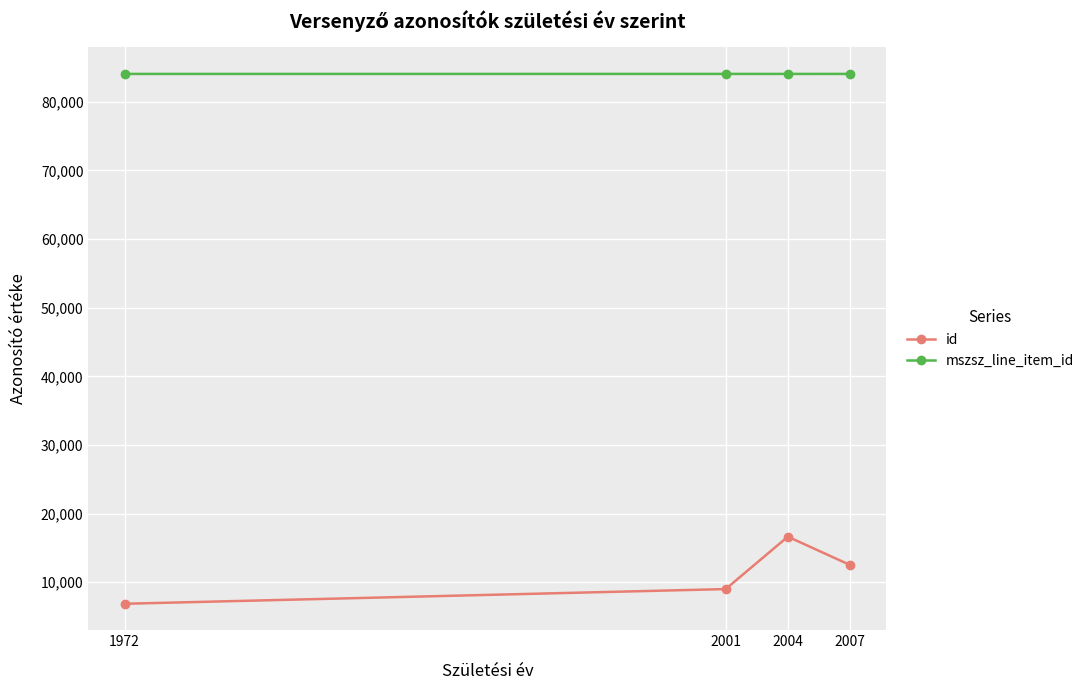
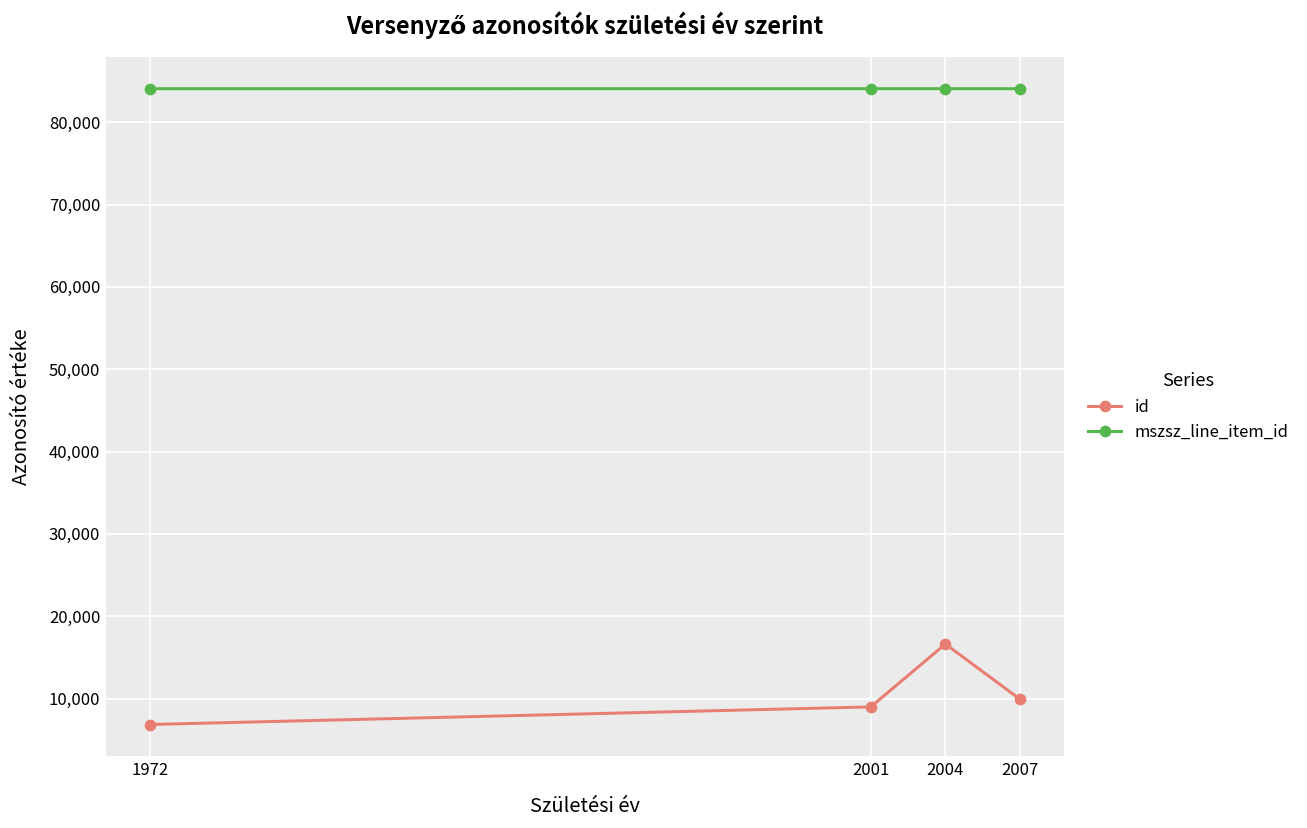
id, 2007: 13,000 -> 10,000
